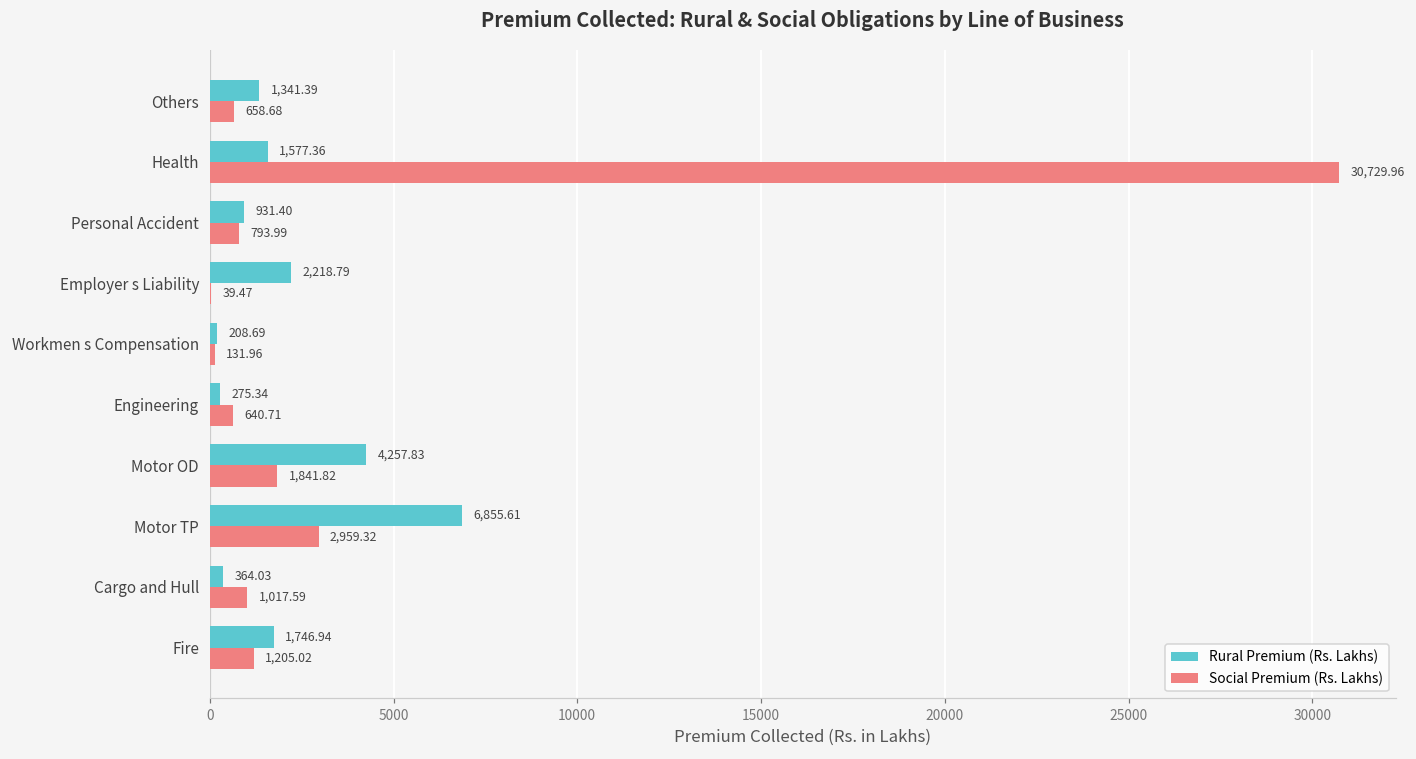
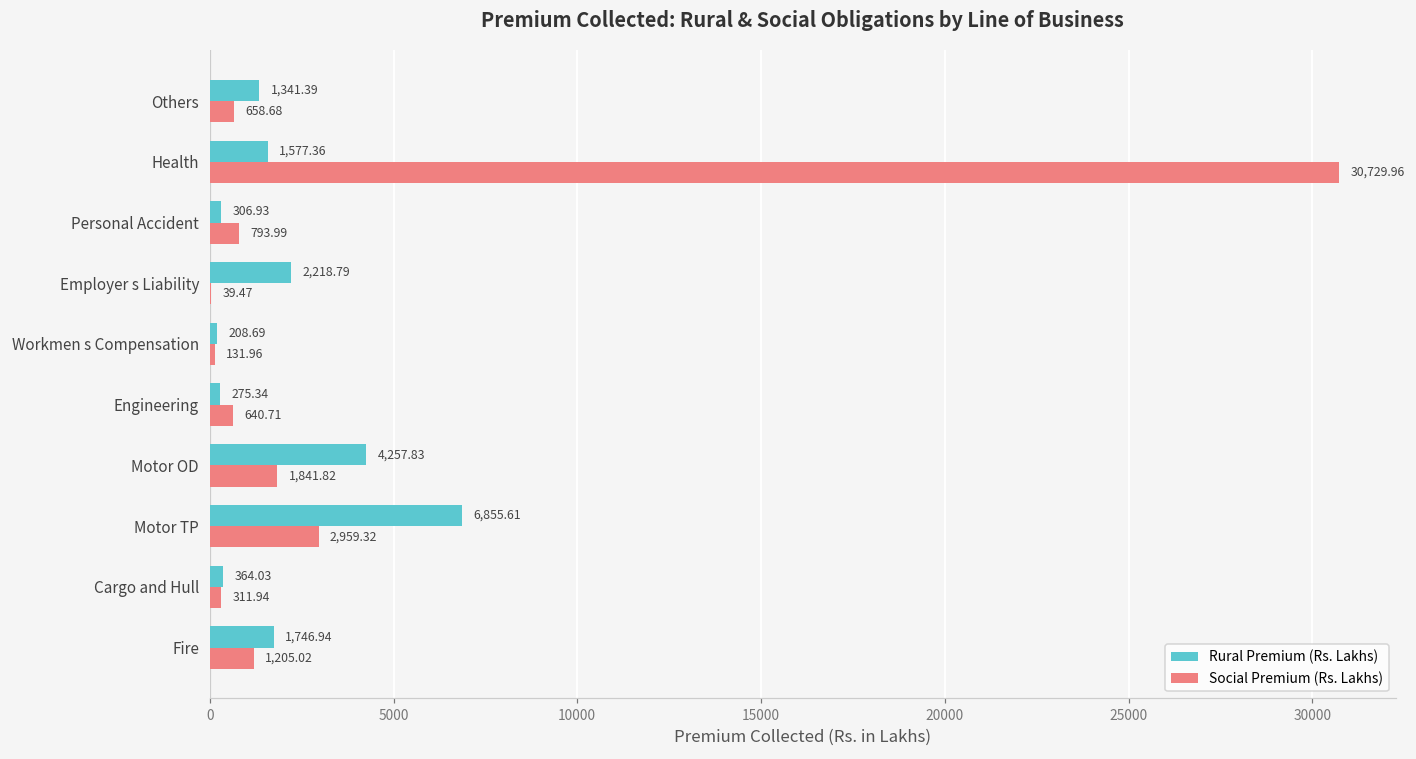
Rural Premium (Rs. Lakhs), Personal Accident: 931.40 -> 306.93
Social Premium (Rs. Lakhs), Cargo and Hull: 1,017.59 -> 311.94
